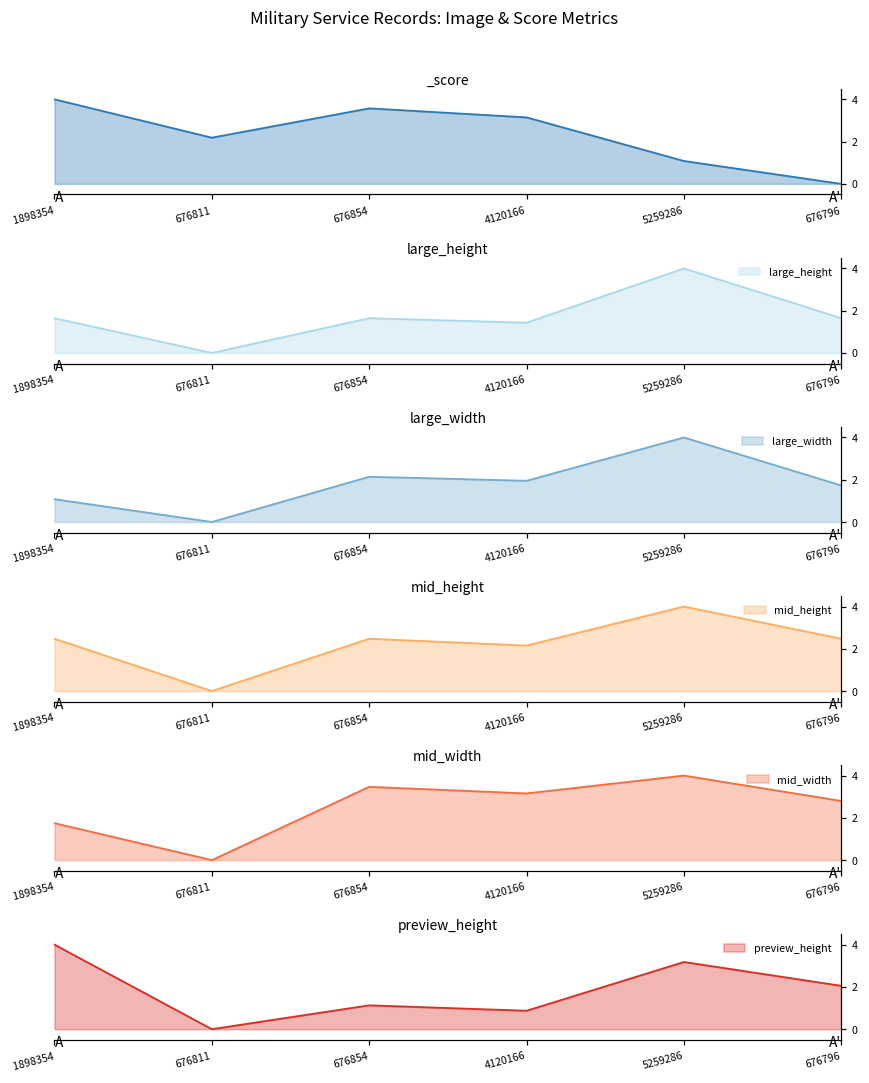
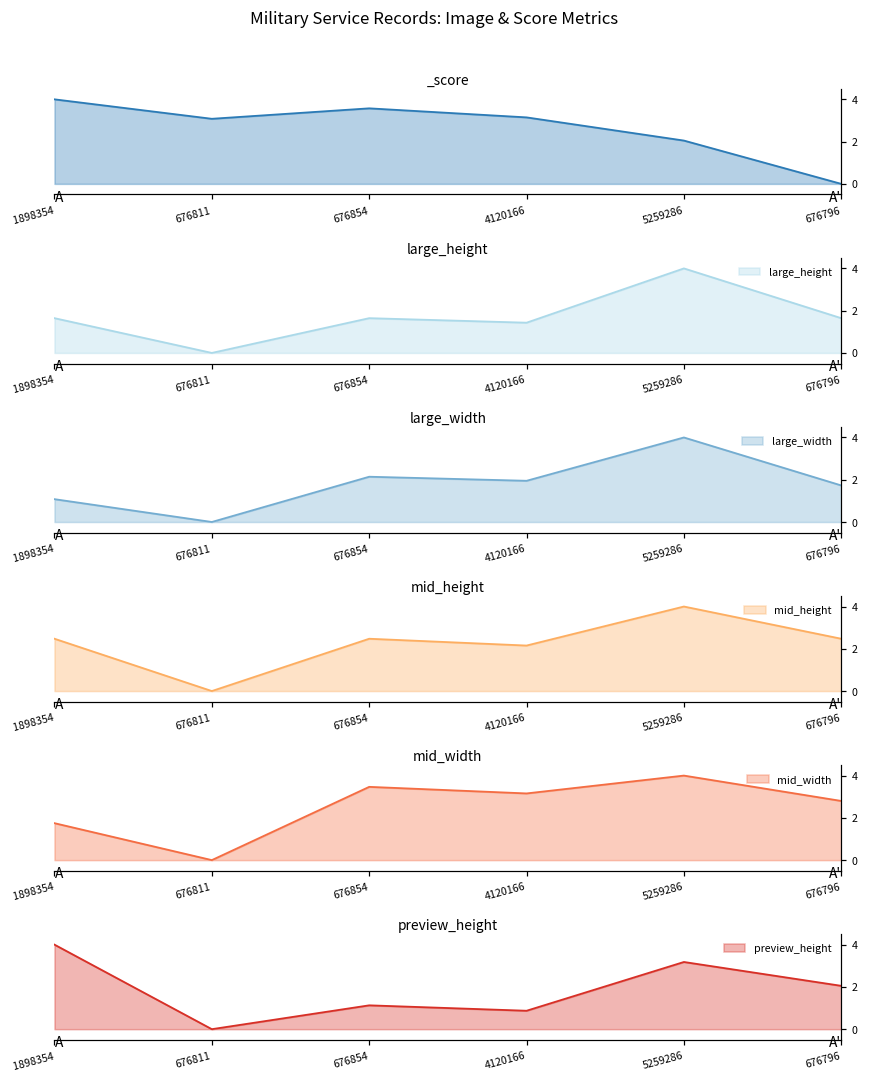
_score, 676811: 2.2 -> 3.1
_score, 5259286: 1.1 -> 2.0
